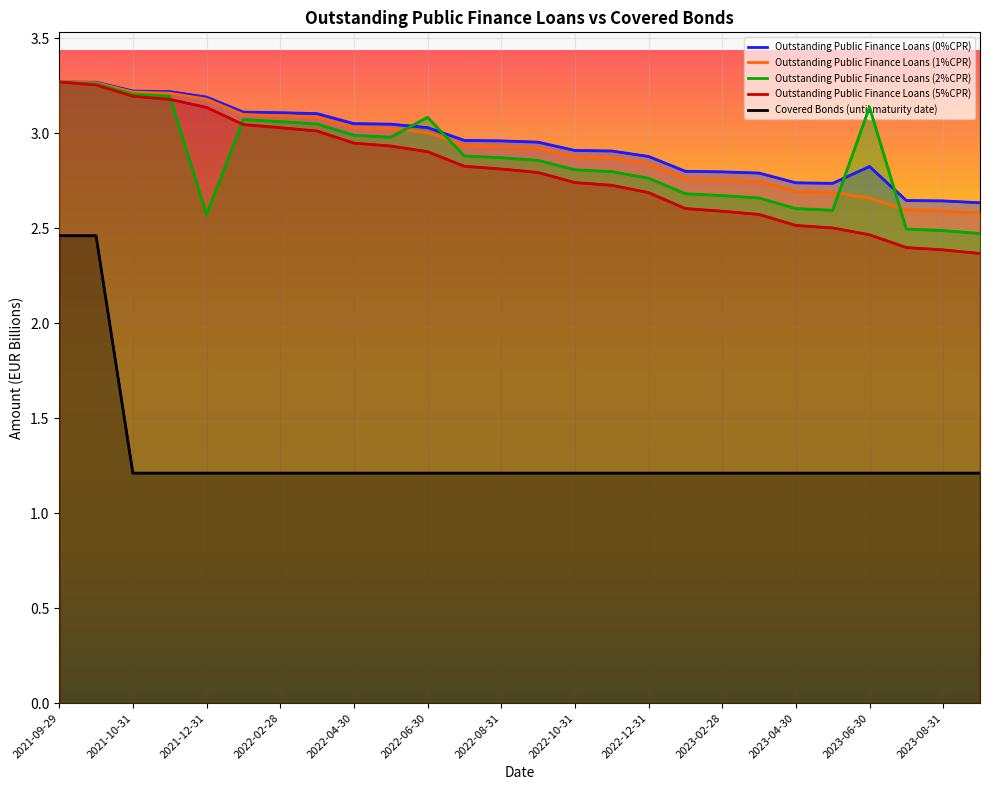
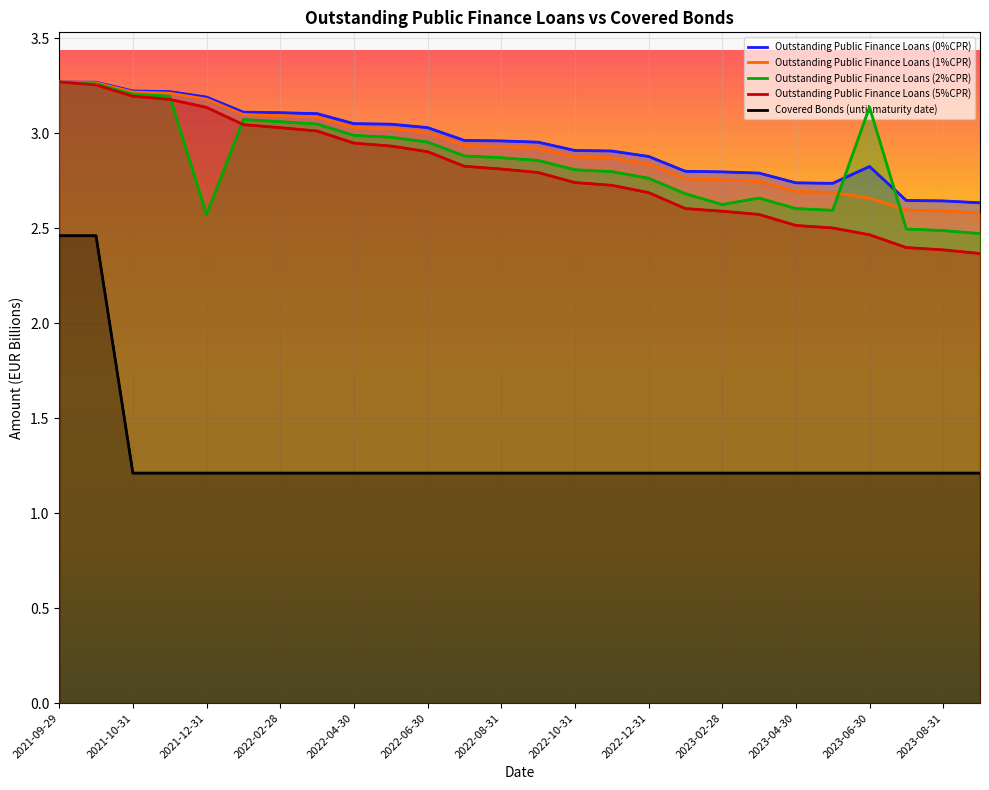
Outstanding Public Finance Loans (2%CPR), 2022-06-30: 3.08 -> 2.95
Outstanding Public Finance Loans (2%CPR), 2023-02-28: 2.67 -> 2.63
